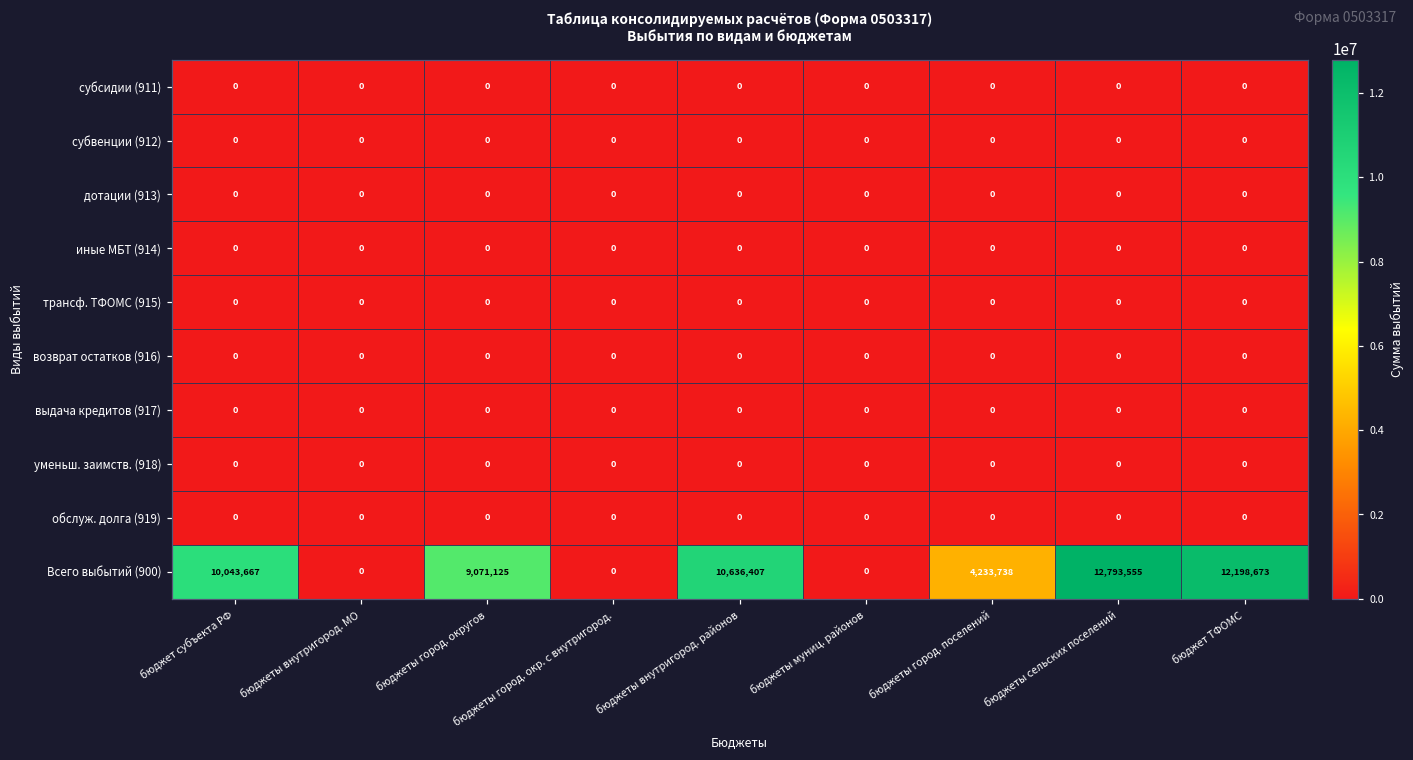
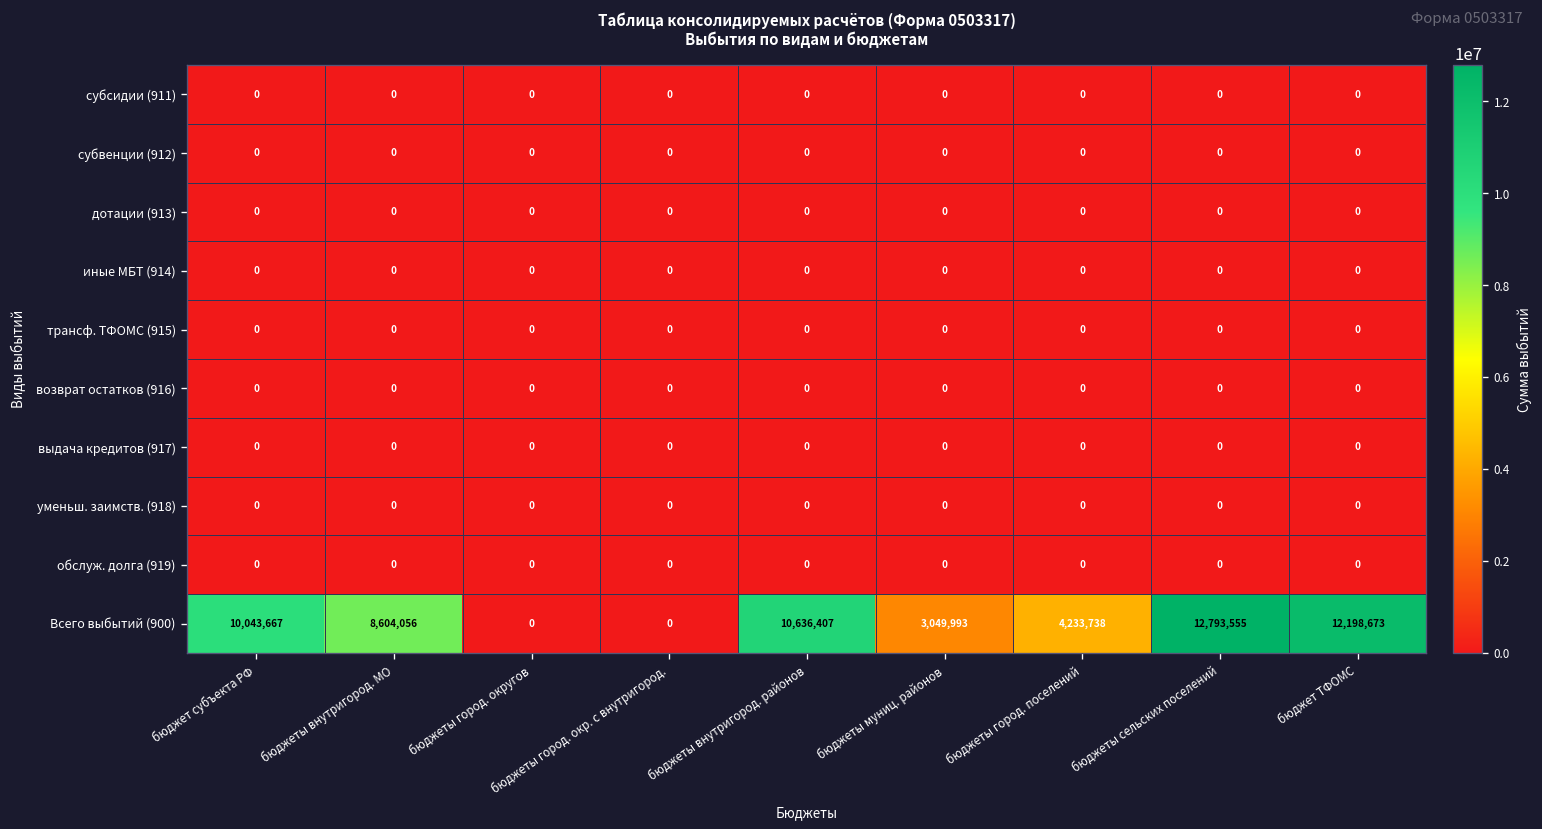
Всего выбытий (900), бюджеты внутригород. МО: 0 -> 8,604,056
Всего выбытий (900), бюджеты город. округов: 9,071,125 -> 0
Всего выбытий (900), бюджеты муниц. районов: 0 -> 3,049,993
